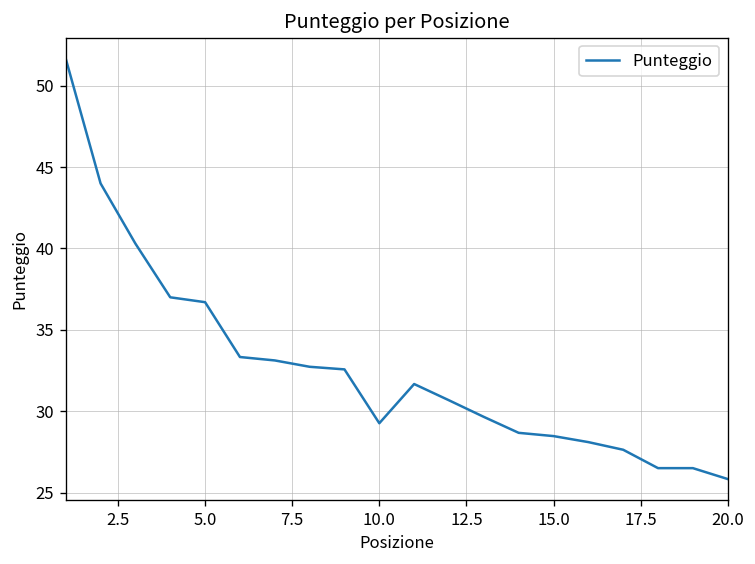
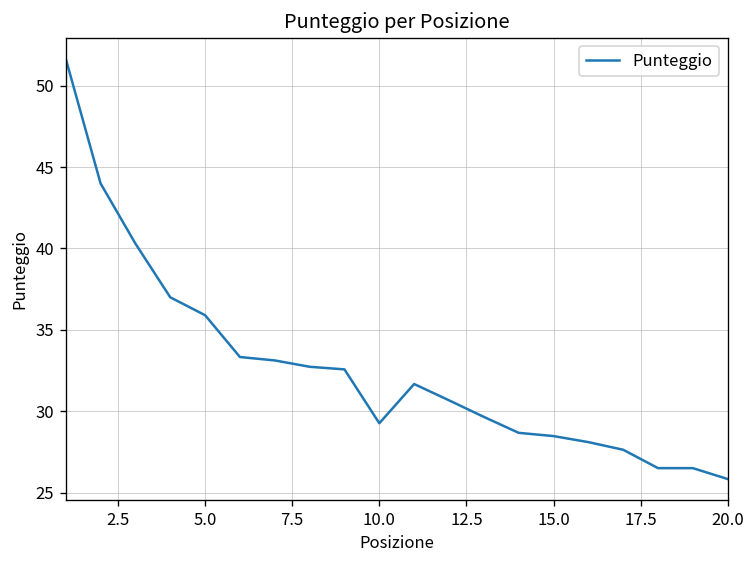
5.0: 36.7 -> 35.9
